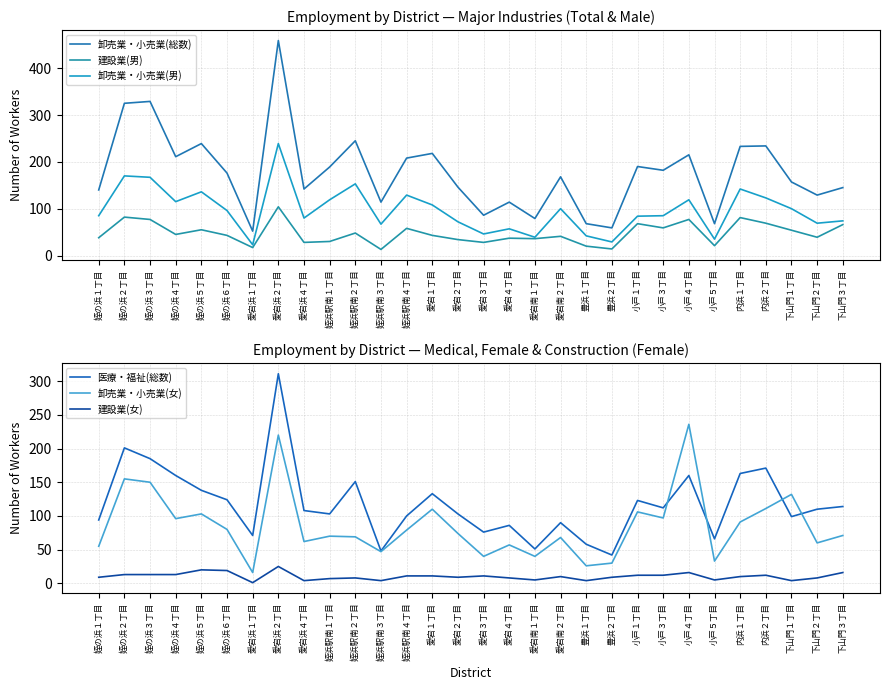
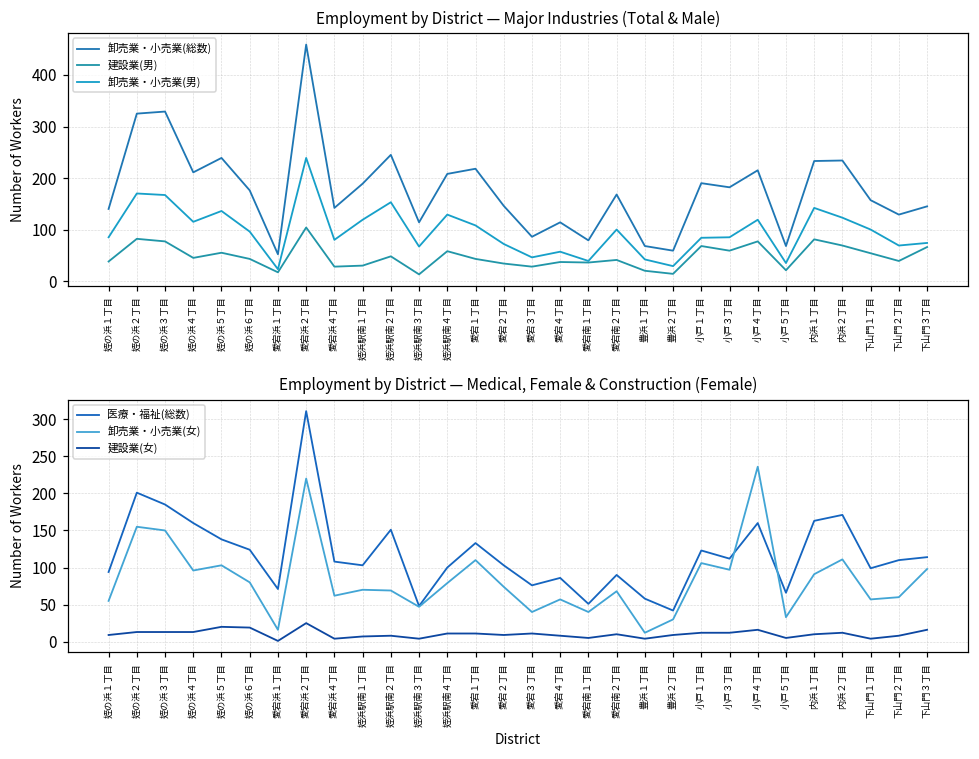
Employment by District — Medical, Female & Construction (Female), 卸売業・小売業(女), 豊浜１丁目: 30 -> 10
Employment by District — Medical, Female & Construction (Female), 卸売業・小売業(女), 下山門１丁目: 130 -> 60
Employment by District — Medical, Female & Construction (Female), 卸売業・小売業(女), 下山門３丁目: 70 -> 100
